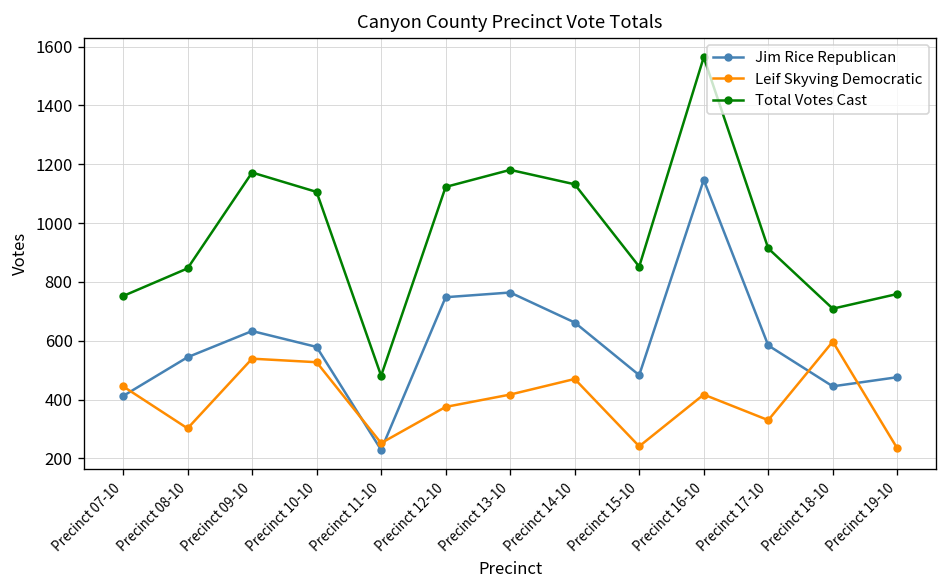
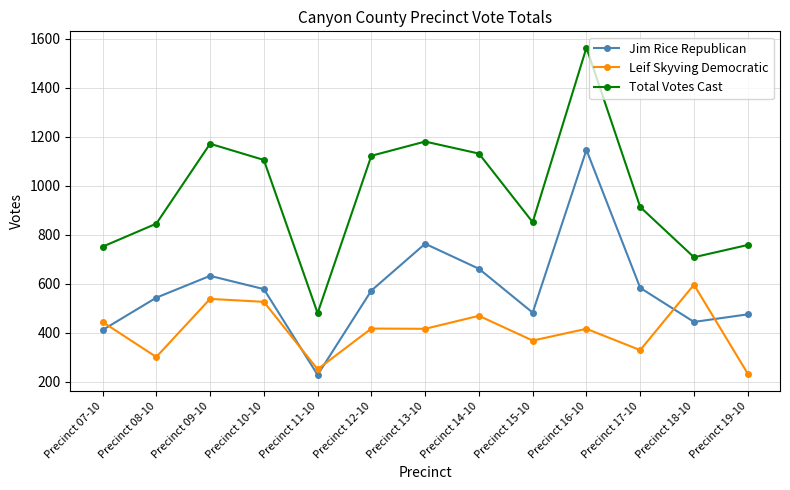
Jim Rice Republican, Precinct 12-10: 750 -> 570
Leif Skyving Democratic, Precinct 12-10: 380 -> 420
Leif Skyving Democratic, Precinct 15-10: 240 -> 370
